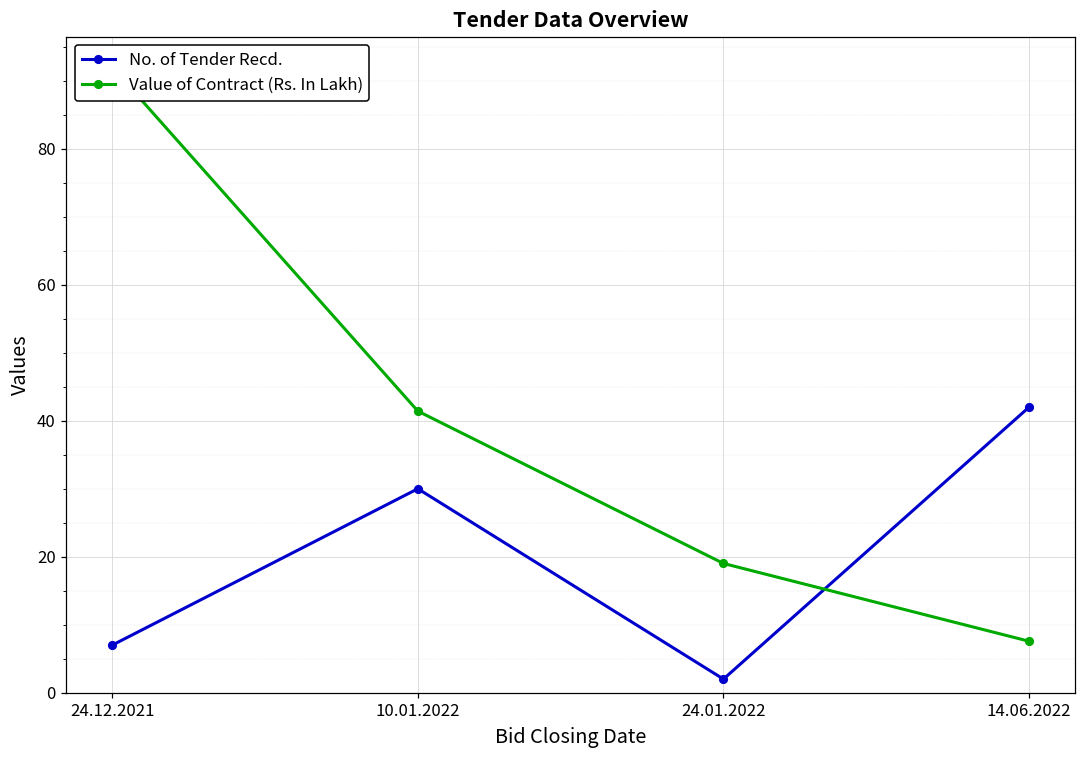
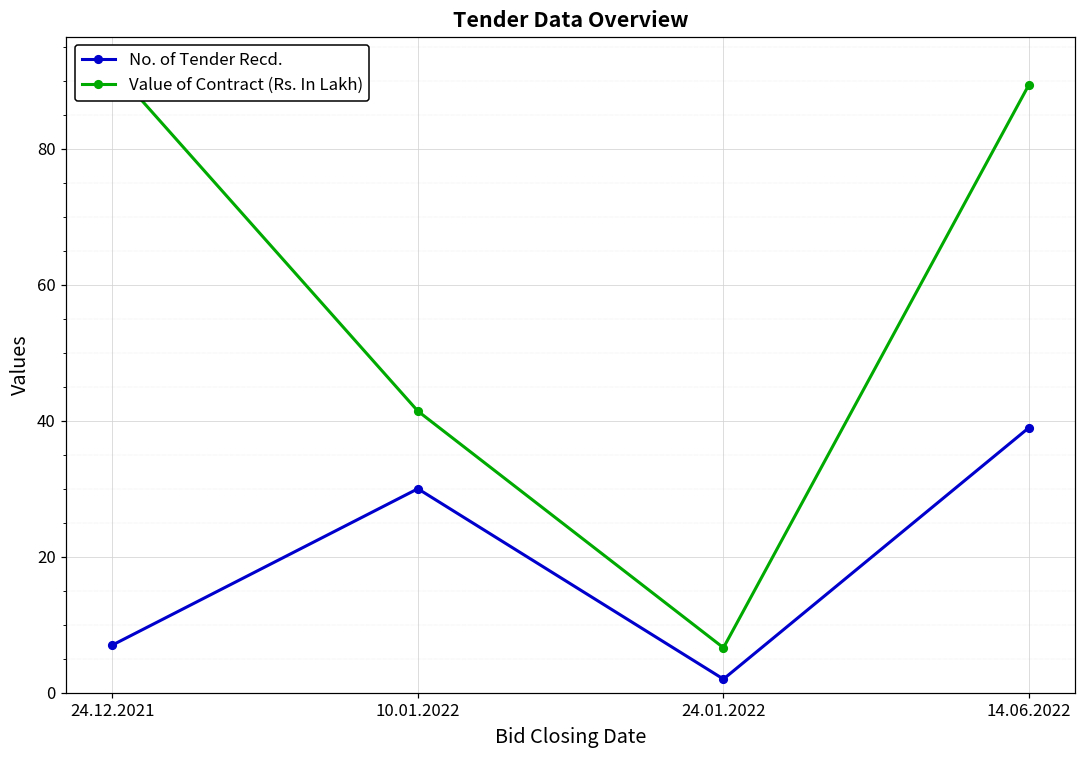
Value of Contract (Rs. In Lakh), 24.01.2022: 19 -> 7
No. of Tender Recd., 14.06.2022: 42 -> 39
Value of Contract (Rs. In Lakh), 14.06.2022: 8 -> 89
